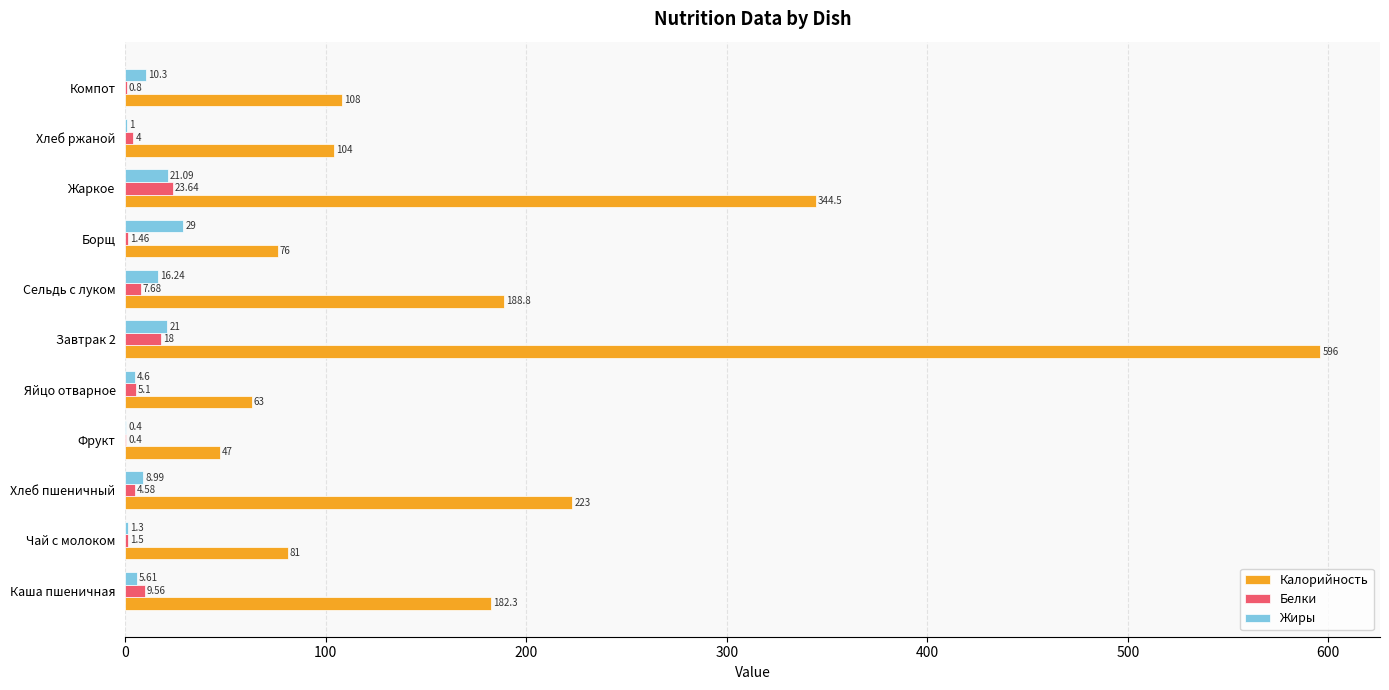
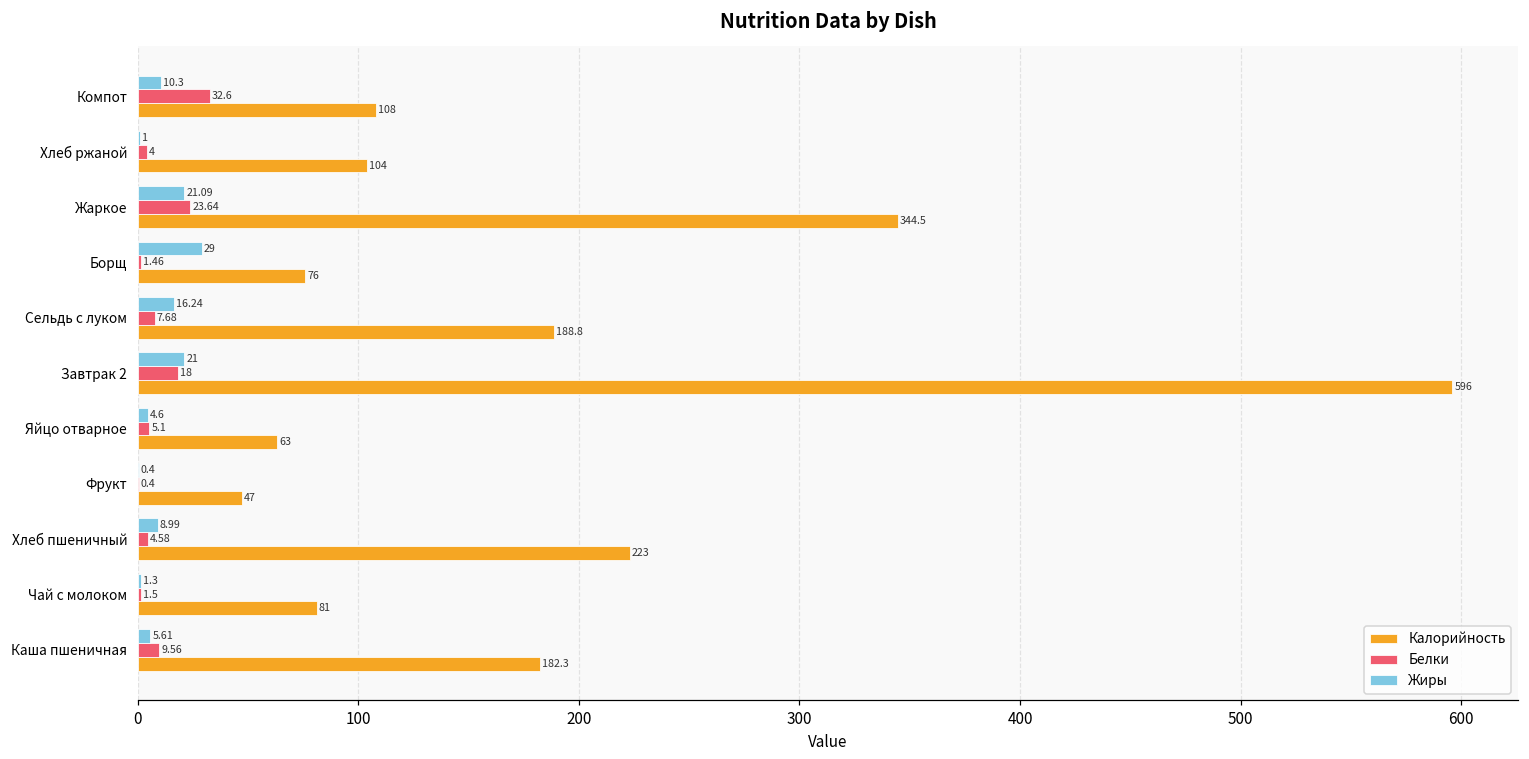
Белки, Компот: 0.8 -> 32.6
